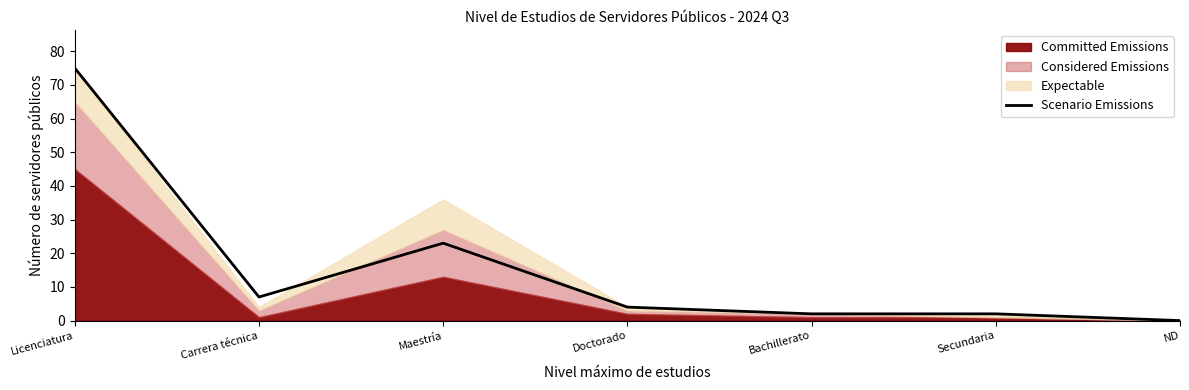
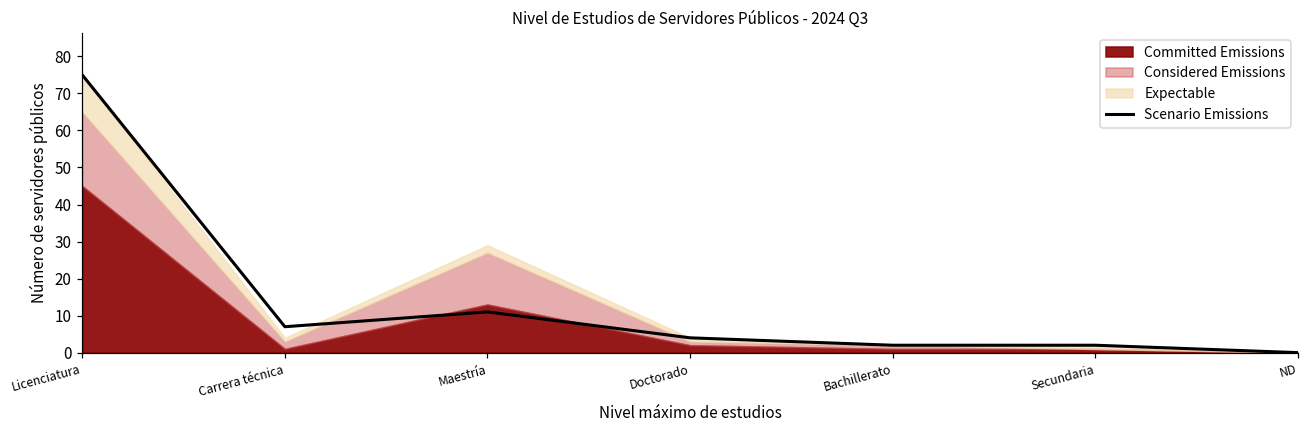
Scenario Emissions, Maestría: 23 -> 11
Expectable, Maestría: 9 -> 2
